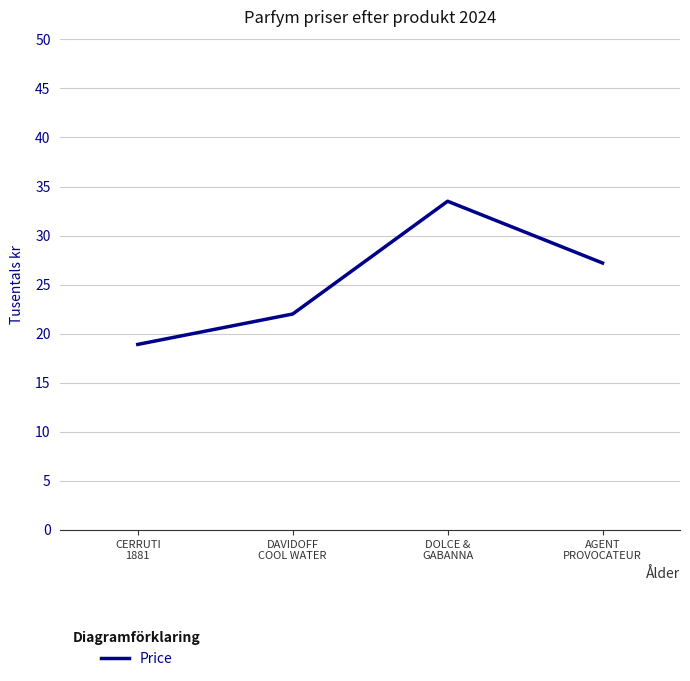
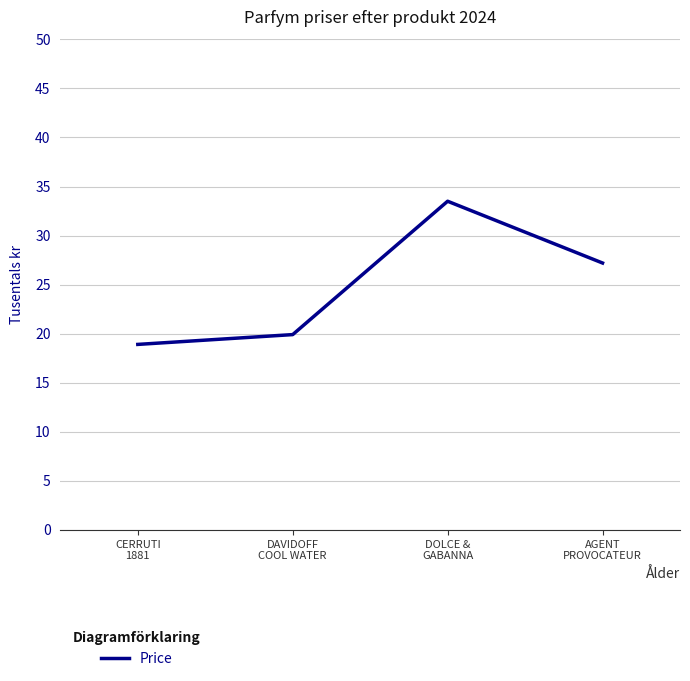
DAVIDOFF COOL WATER: 22 -> 20
